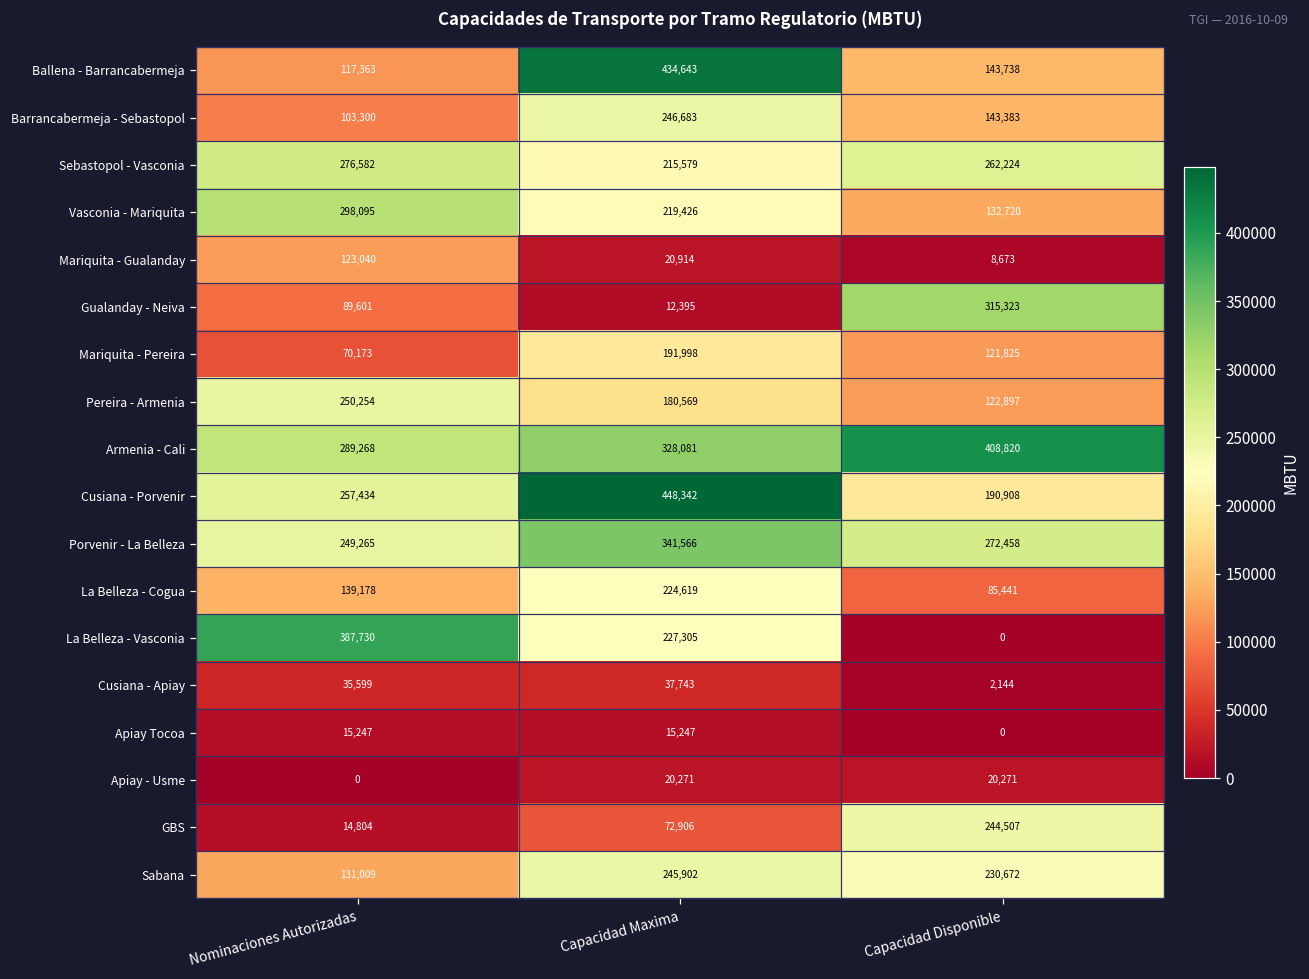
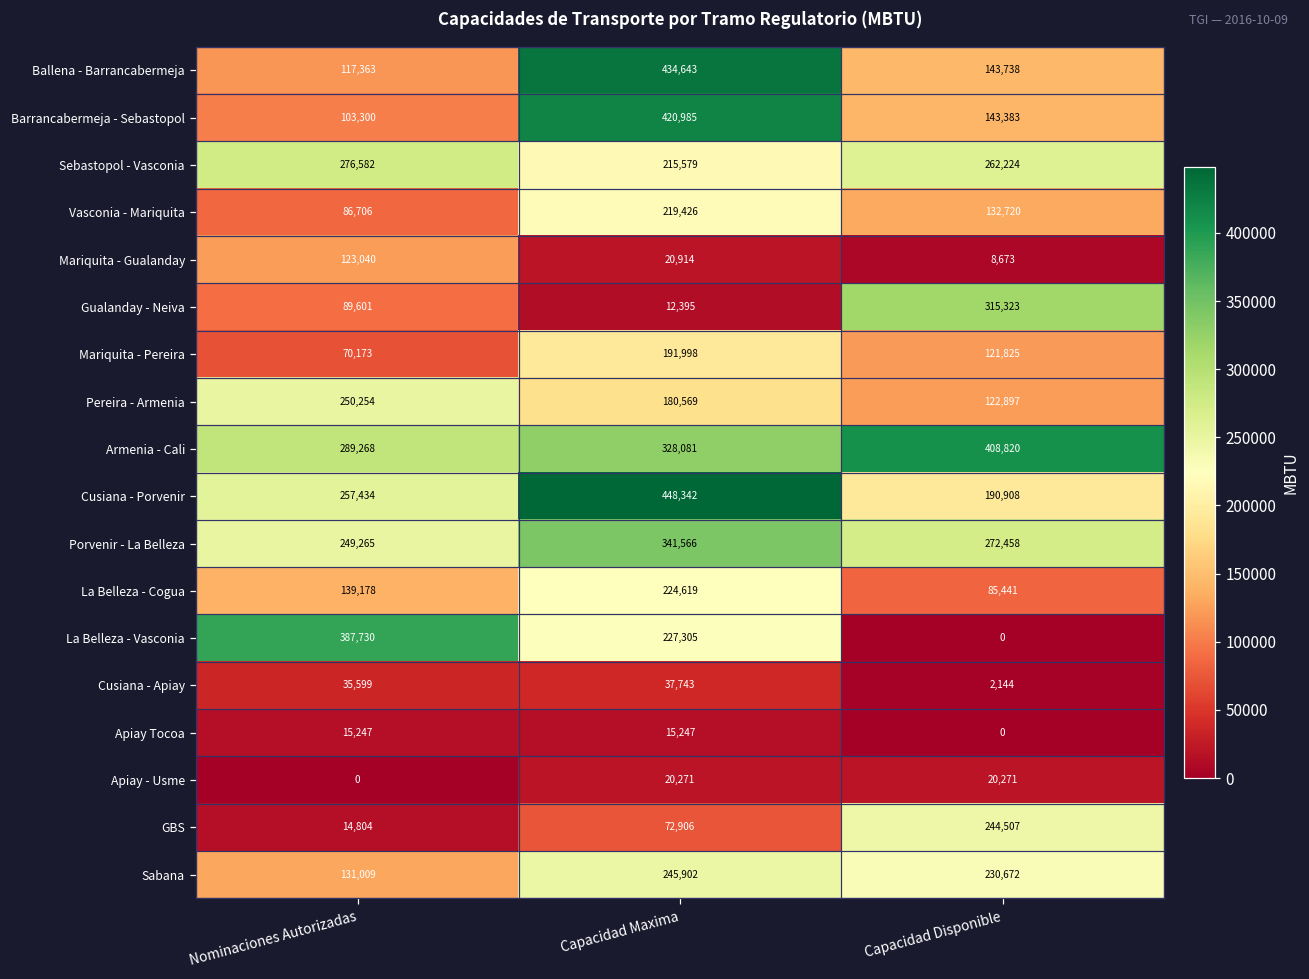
Barrancabermeja - Sebastopol, Capacidad Maxima: 246,683 -> 420,985
Vasconia - Mariquita, Nominaciones Autorizadas: 298,095 -> 86,706
